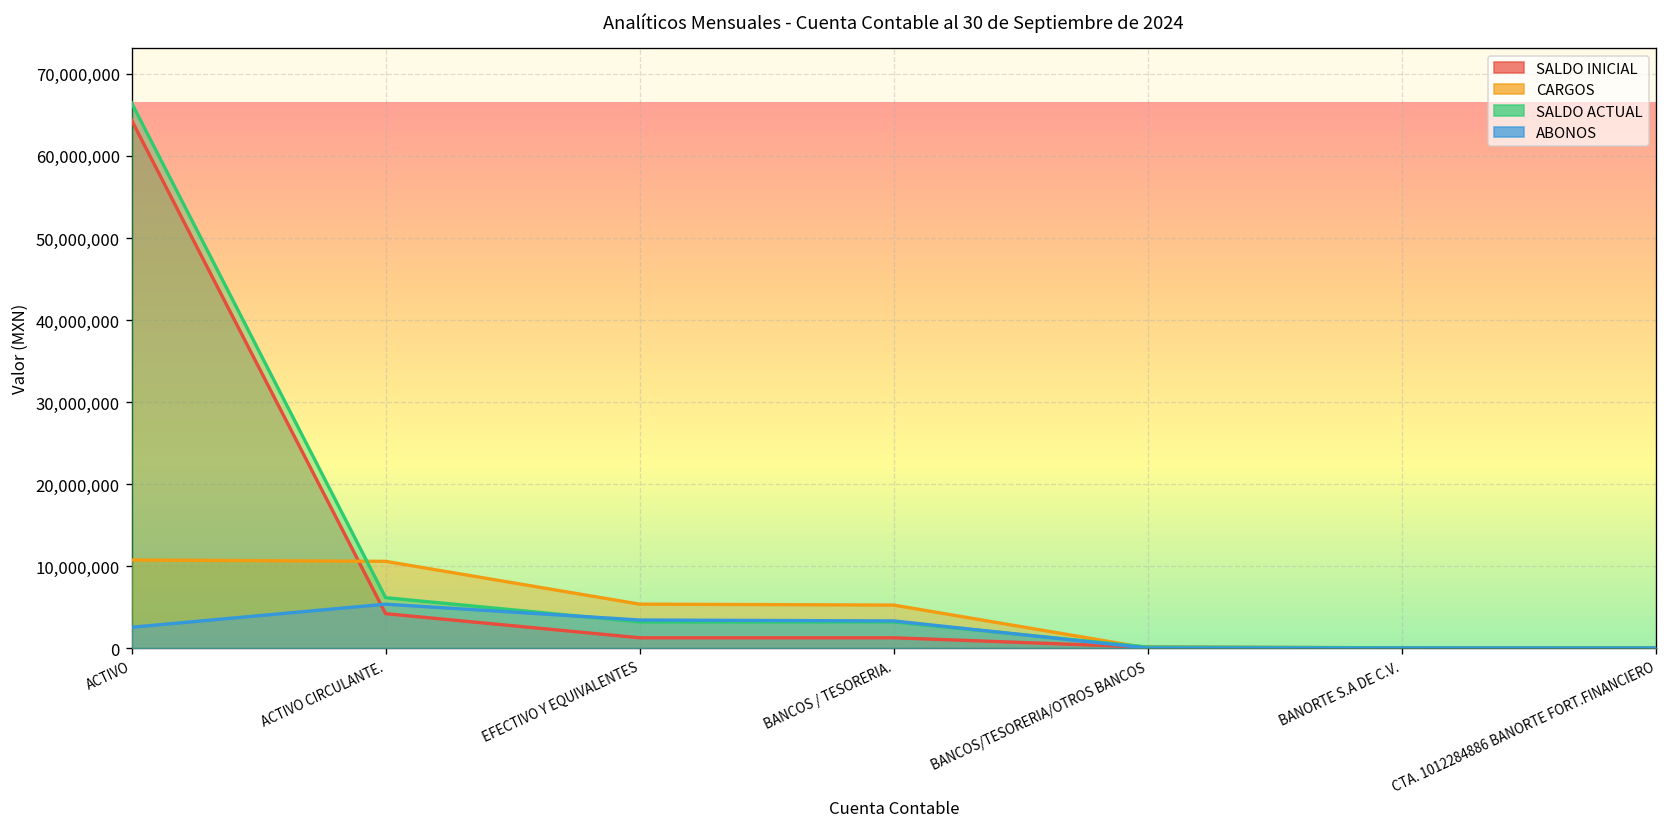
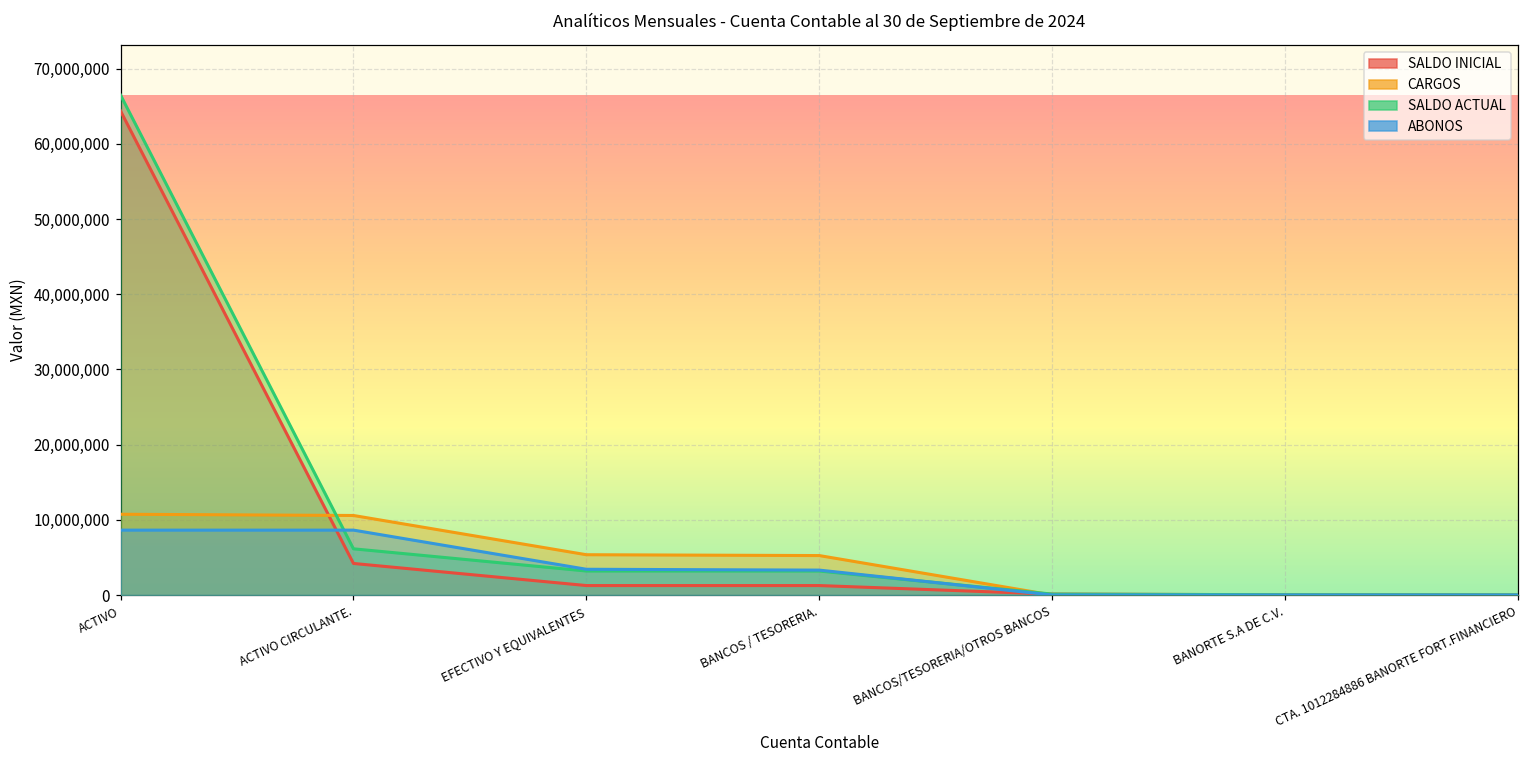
ABONOS, ACTIVO: 3,000,000 -> 9,000,000
ABONOS, ACTIVO CIRCULANTE.: 5,000,000 -> 9,000,000
